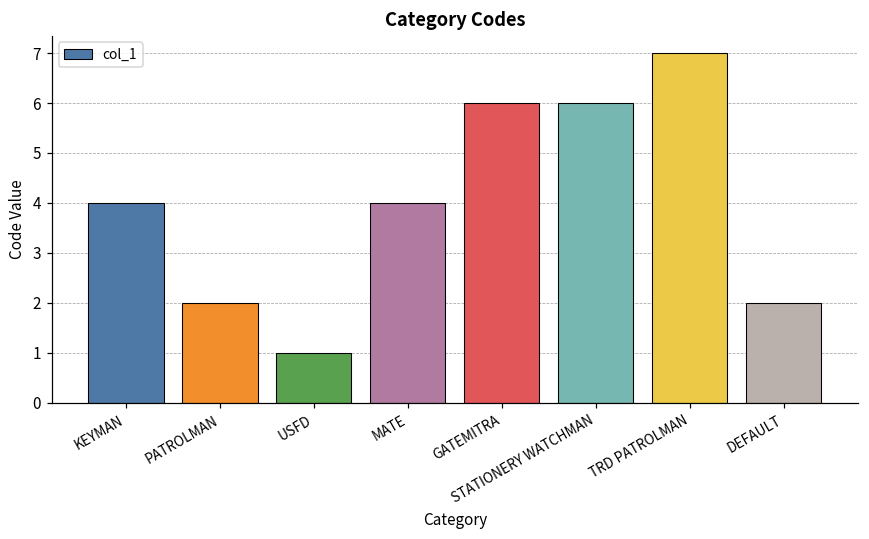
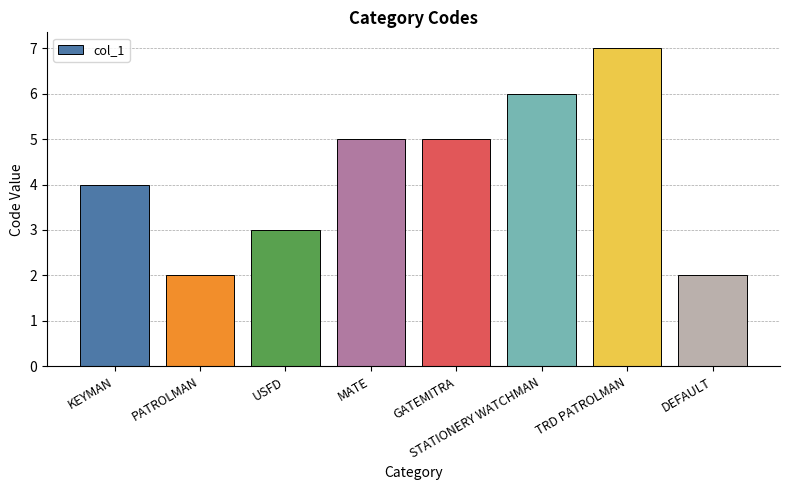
USFD: 1 -> 3
MATE: 4 -> 5
GATEMITRA: 6 -> 5
